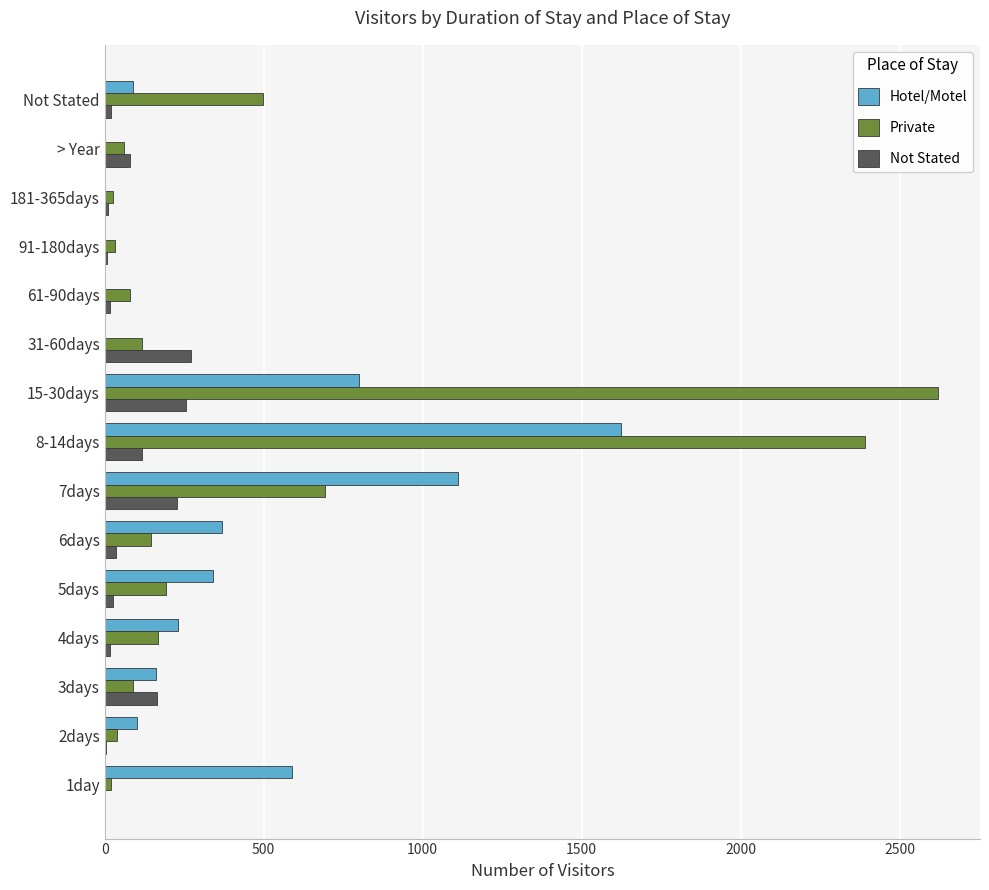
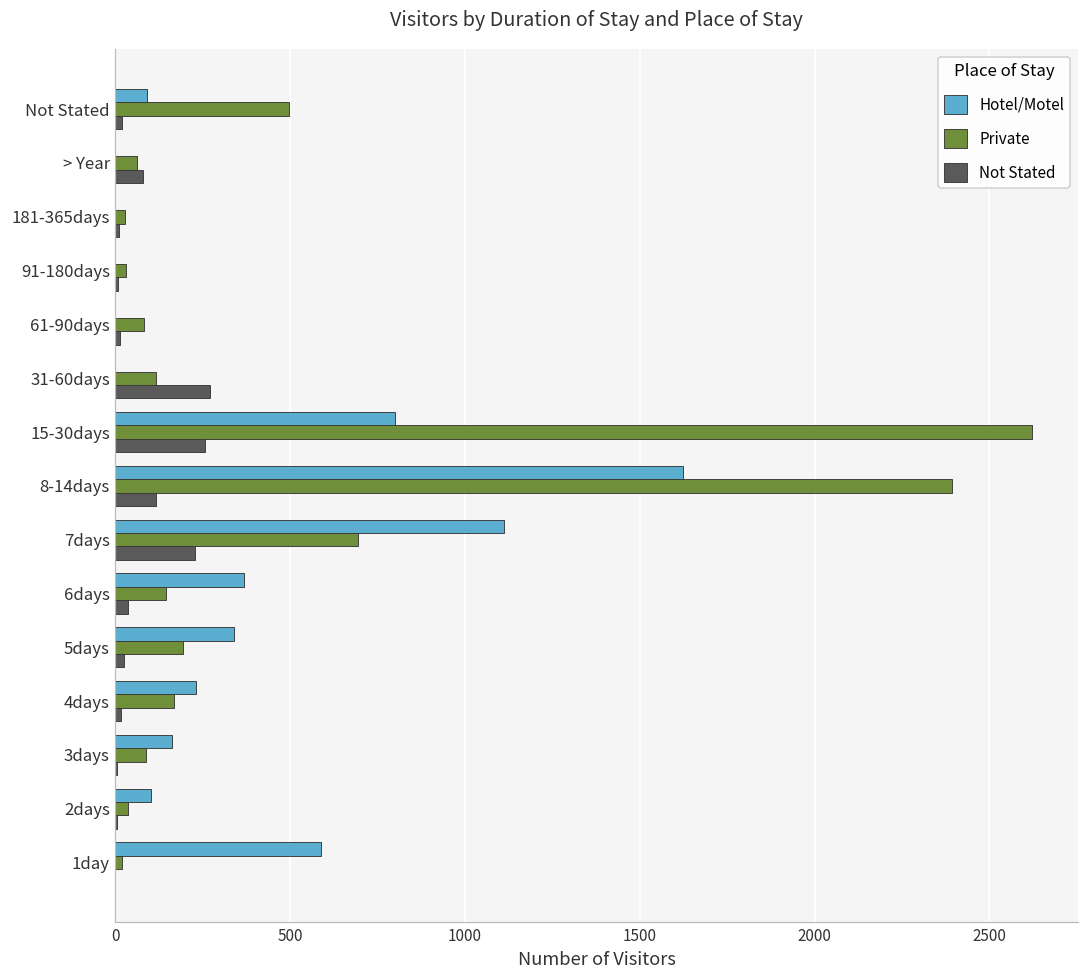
Not Stated, 3days: 160 -> 10
